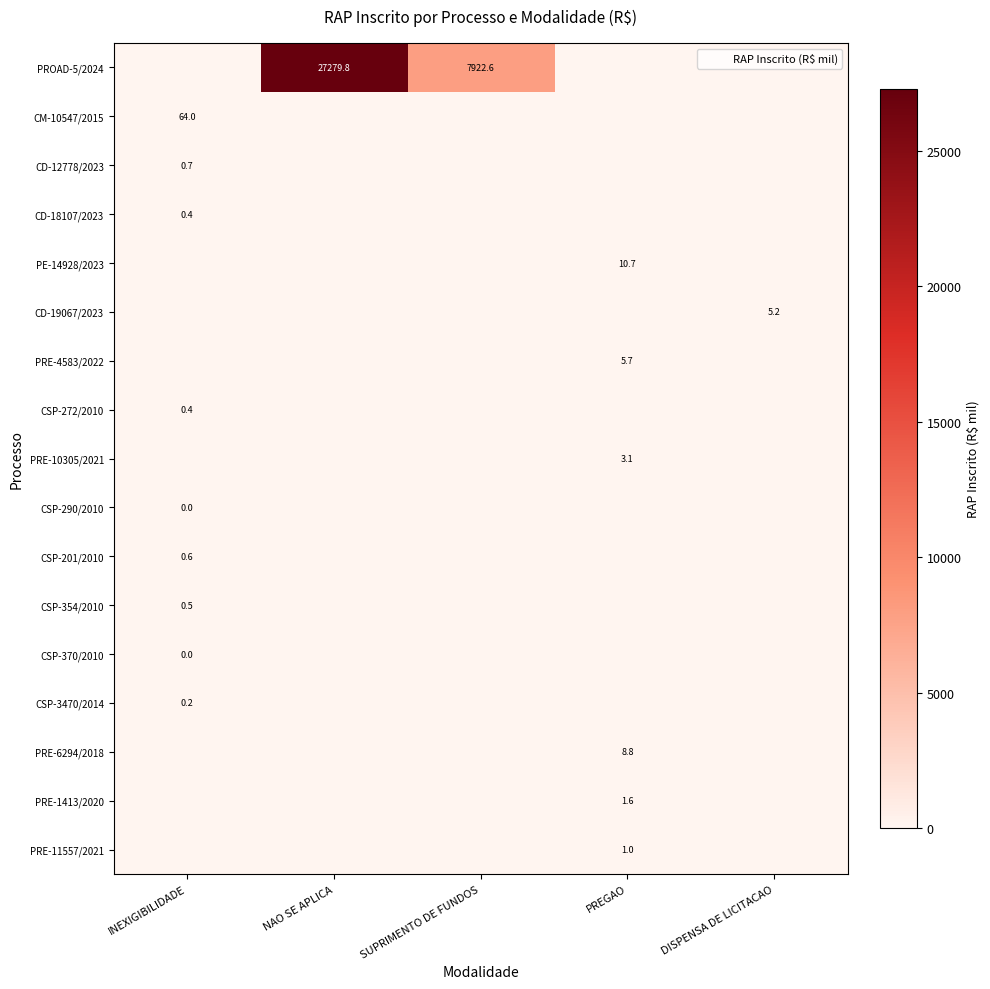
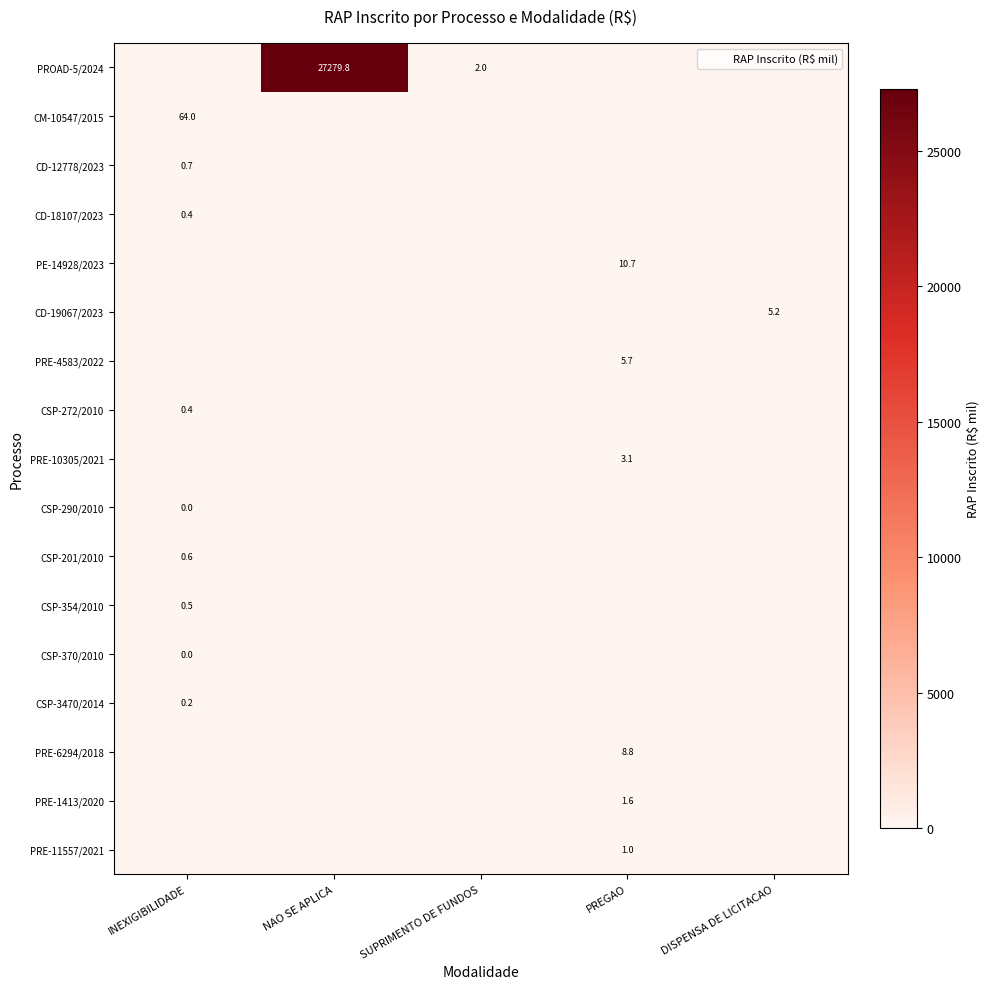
PROAD-5/2024, SUPRIMENTO DE FUNDOS: 7922.6 -> 2.0
